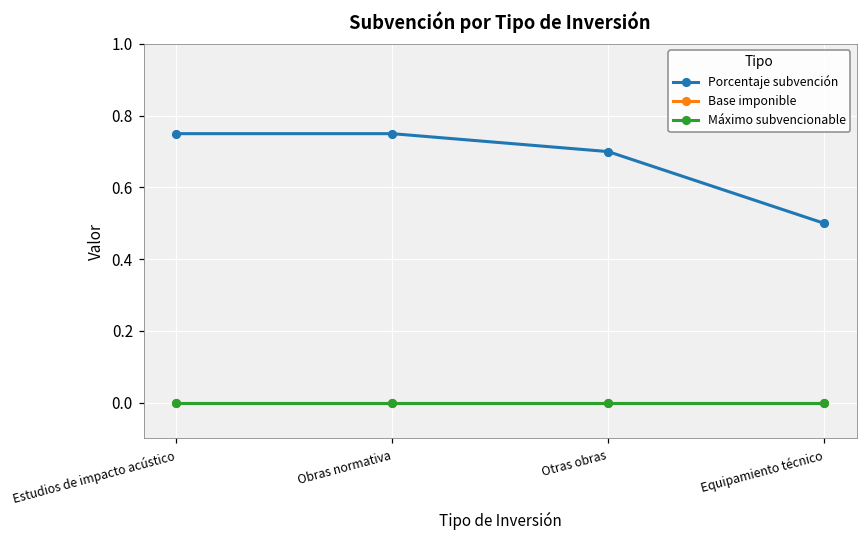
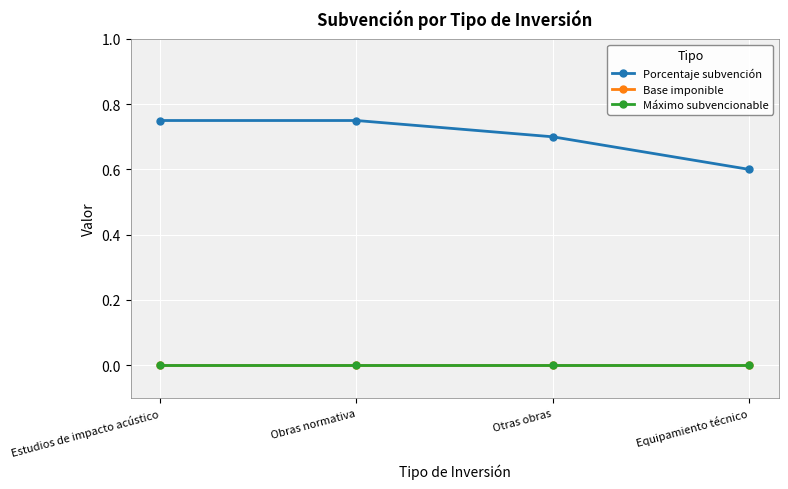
Porcentaje subvención, Equipamiento técnico: 0.5 -> 0.6
